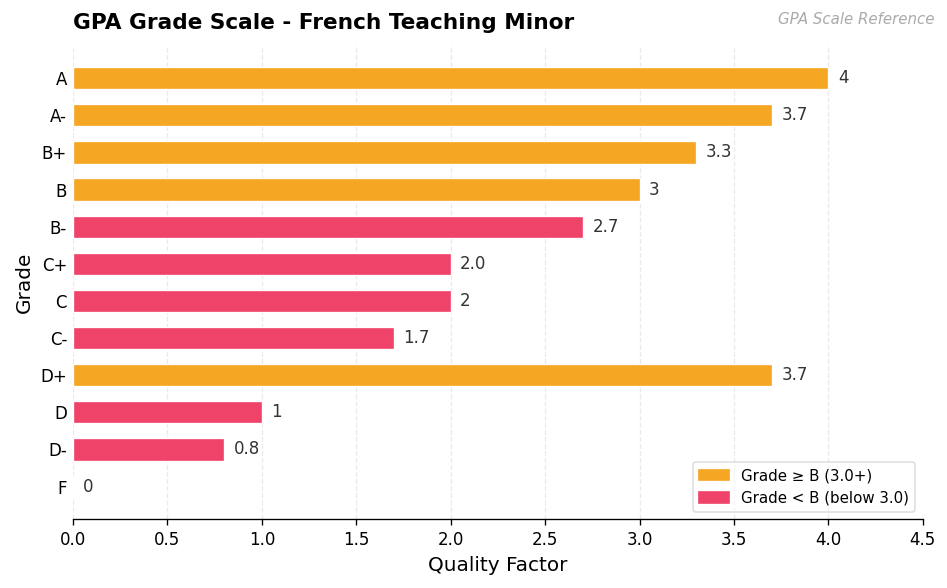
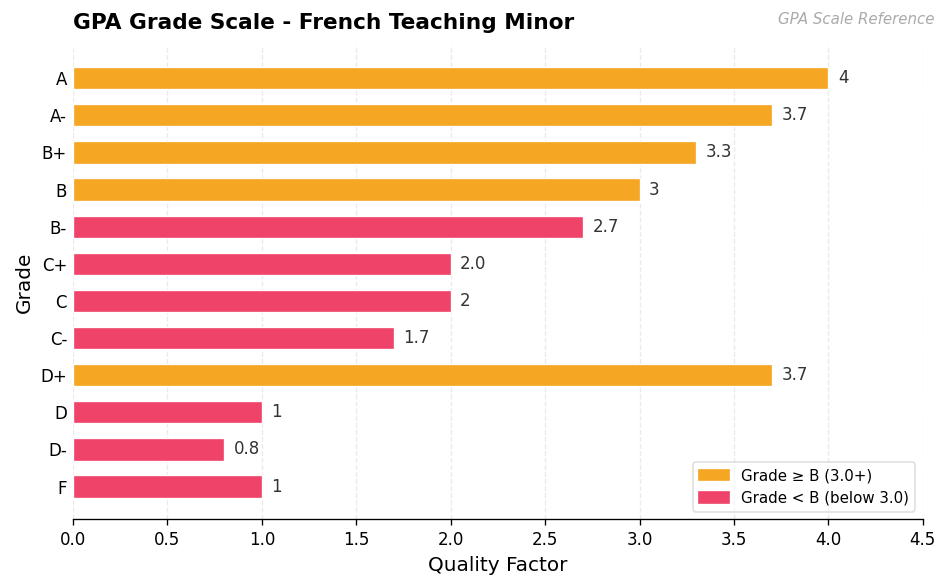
F: 0 -> 1
